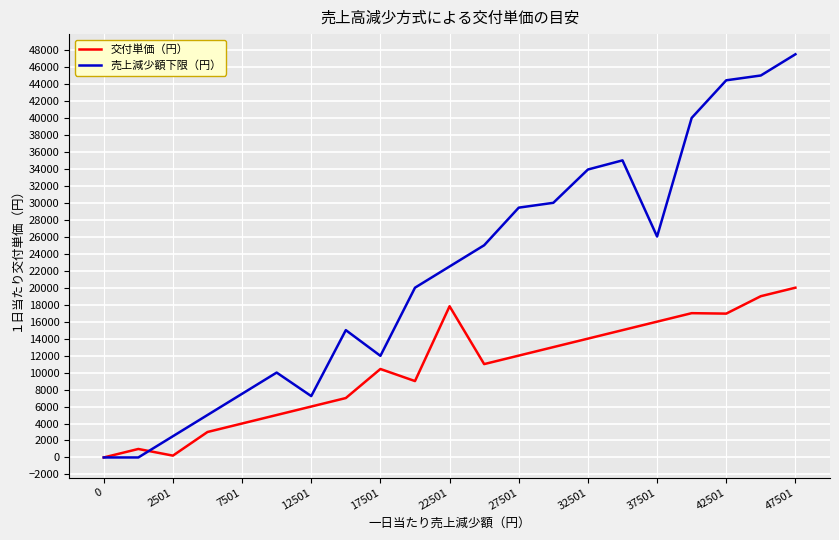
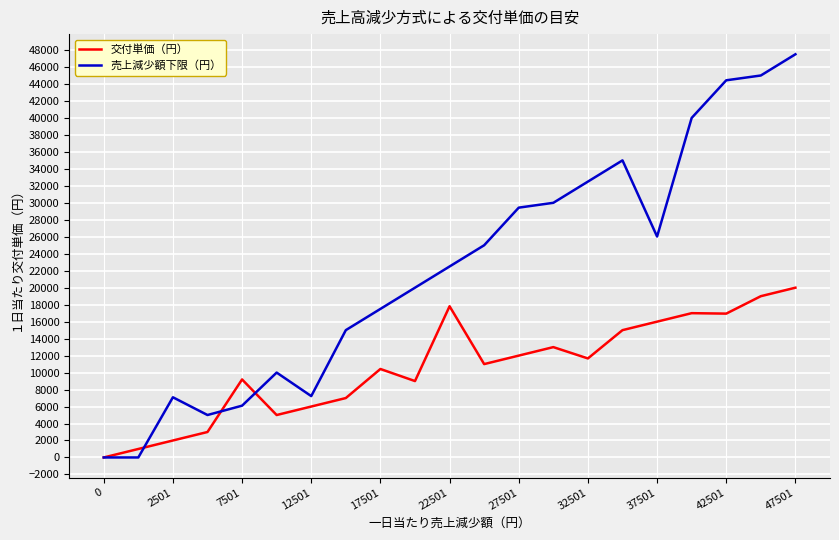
交付単価（円）, 2501: 0 -> 2000
売上減少額下限（円）, 2501: 3000 -> 7000
交付単価（円）, 7501: 4000 -> 9000
売上減少額下限（円）, 7501: 8000 -> 6000
売上減少額下限（円）, 17501: 12000 -> 18000
交付単価（円）, 32501: 14000 -> 12000
売上減少額下限（円）, 32501: 34000 -> 33000
